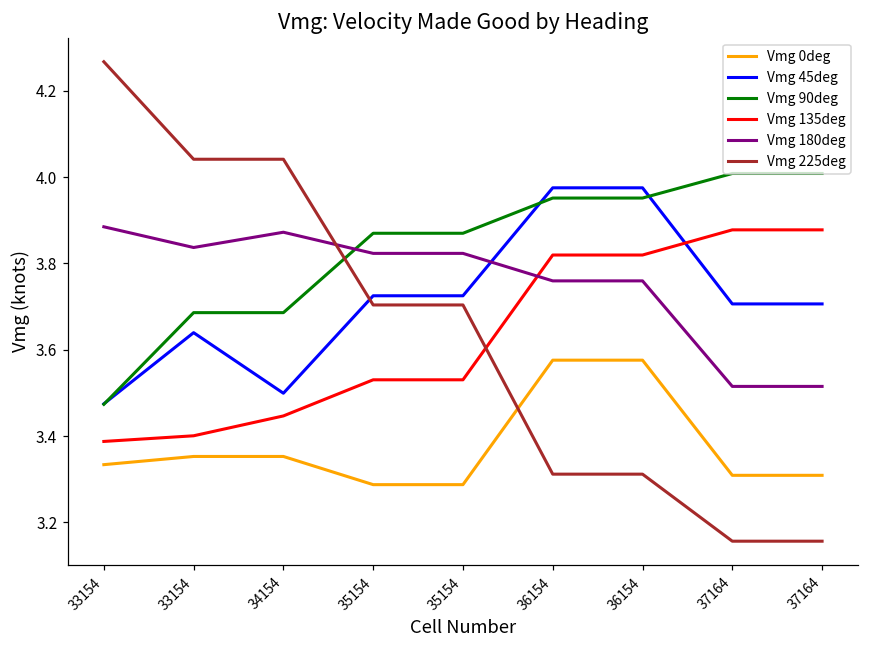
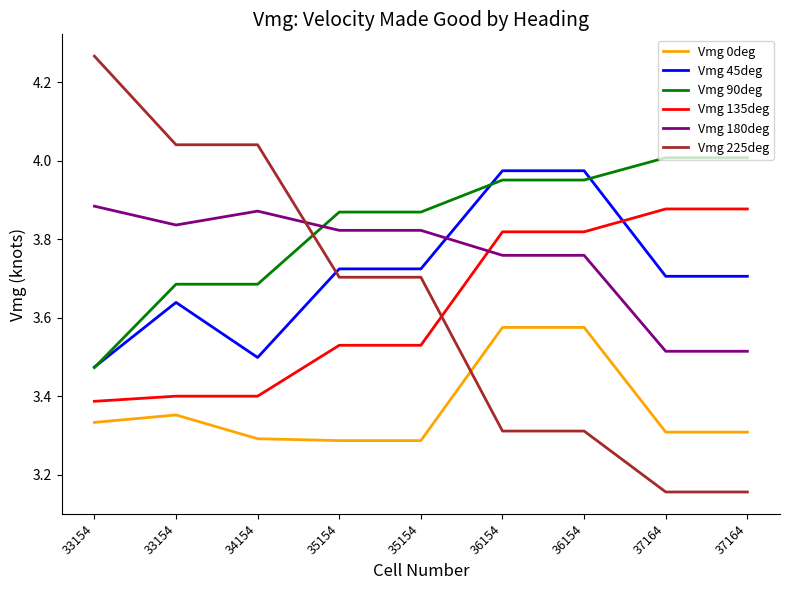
Vmg 0deg, 34154: 3.35 -> 3.29
Vmg 135deg, 34154: 3.45 -> 3.40
